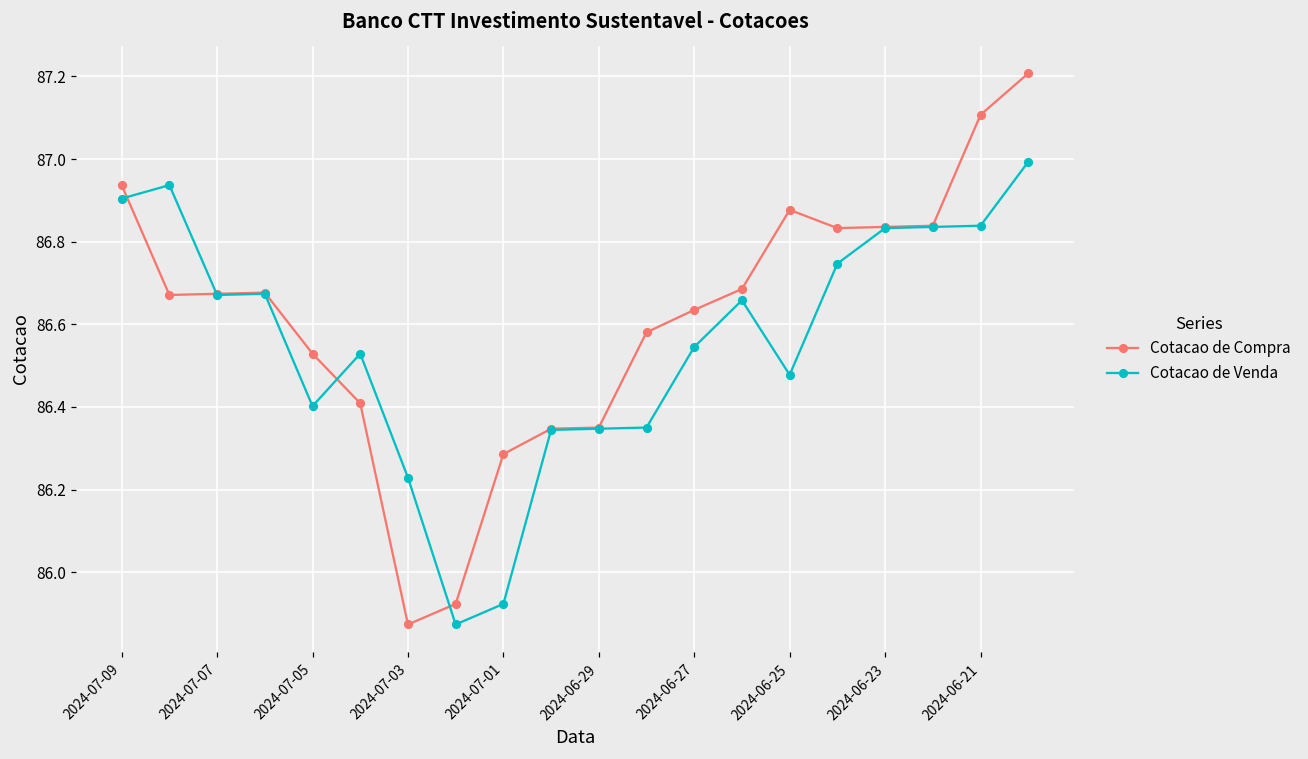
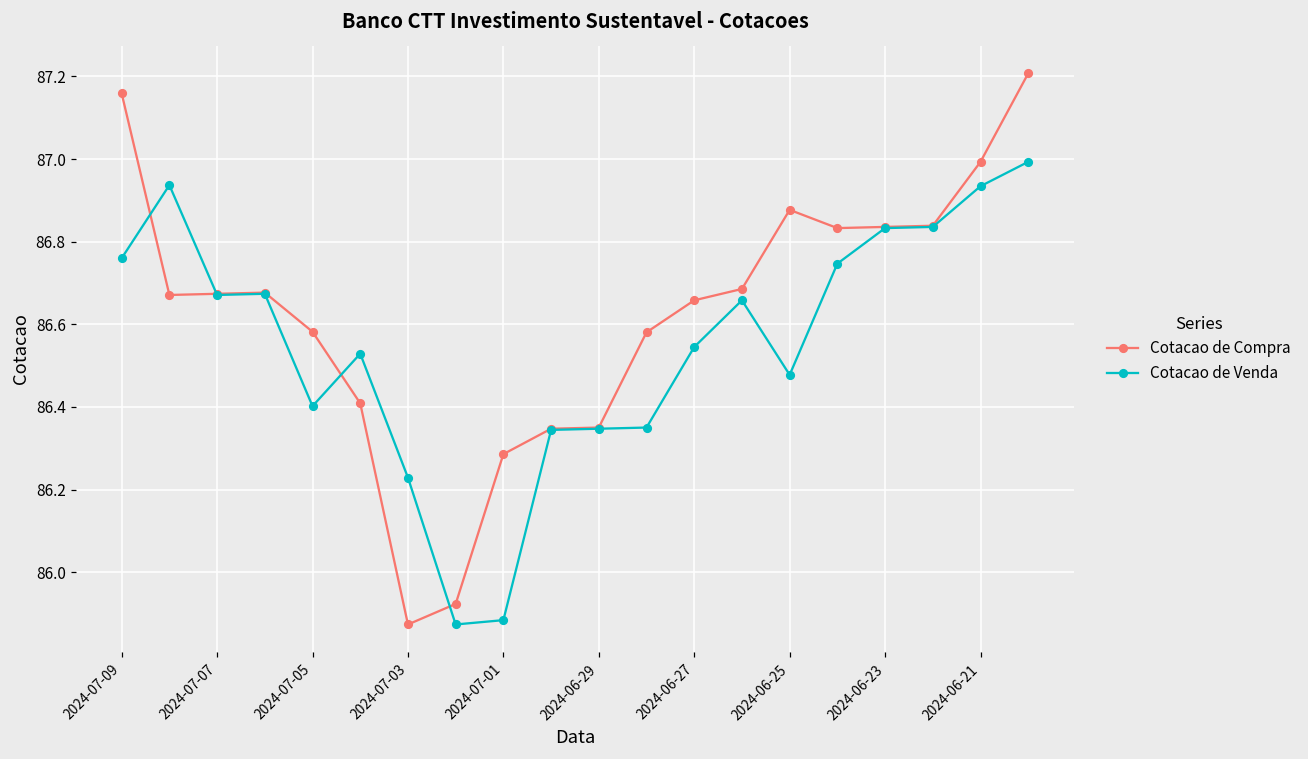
Cotacao de Compra, 2024-07-09: 86.94 -> 87.16
Cotacao de Venda, 2024-07-09: 86.90 -> 86.76
Cotacao de Compra, 2024-07-05: 86.53 -> 86.58
Cotacao de Venda, 2024-07-01: 85.92 -> 85.88
Cotacao de Compra, 2024-06-27: 86.63 -> 86.66
Cotacao de Compra, 2024-06-21: 87.11 -> 86.99
Cotacao de Venda, 2024-06-21: 86.84 -> 86.93
